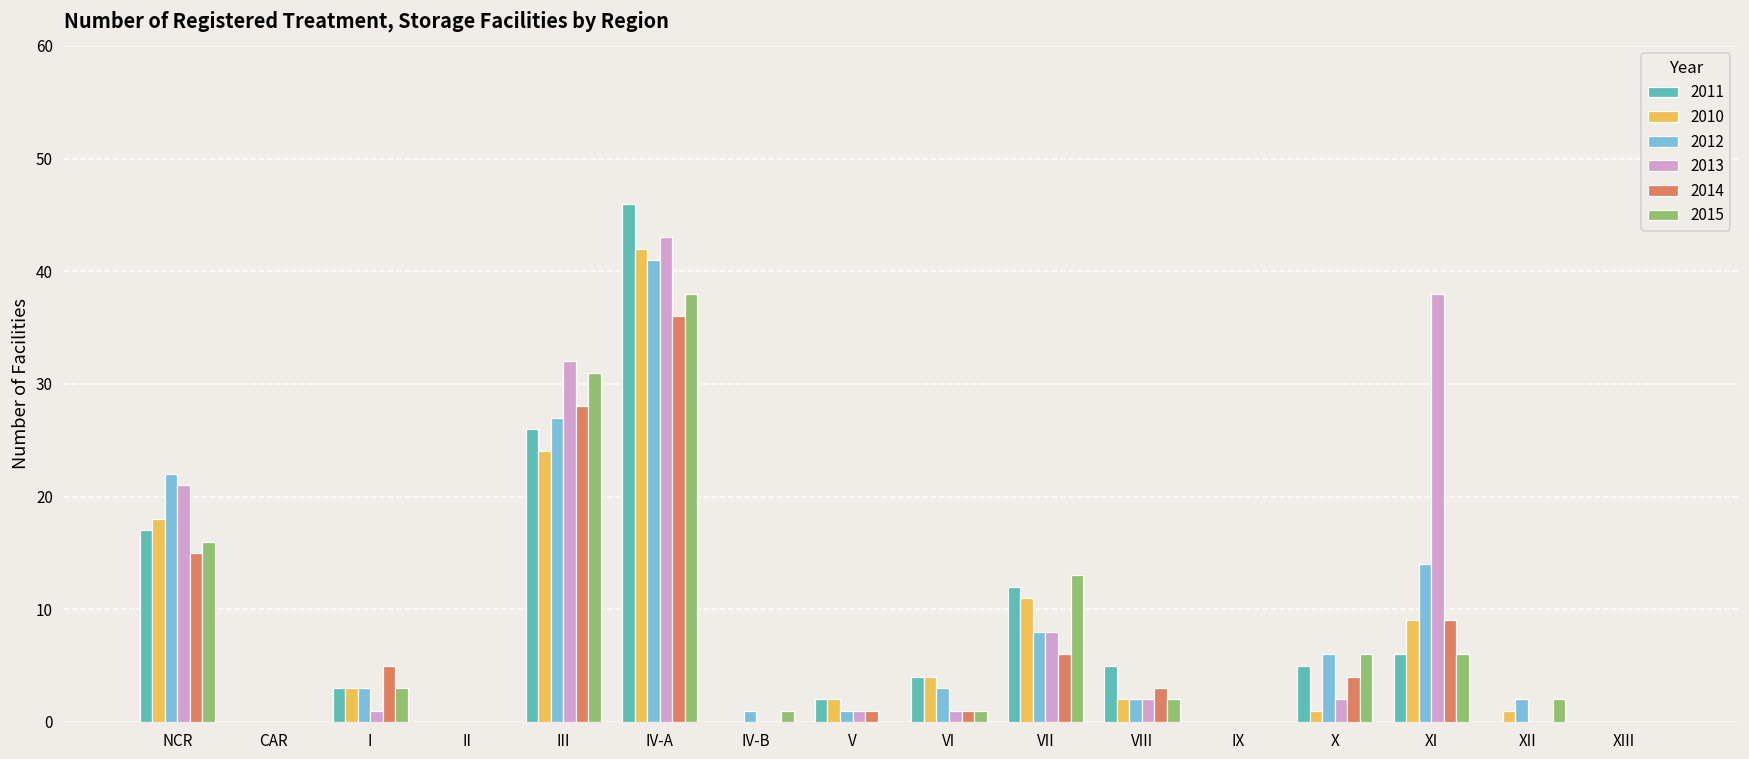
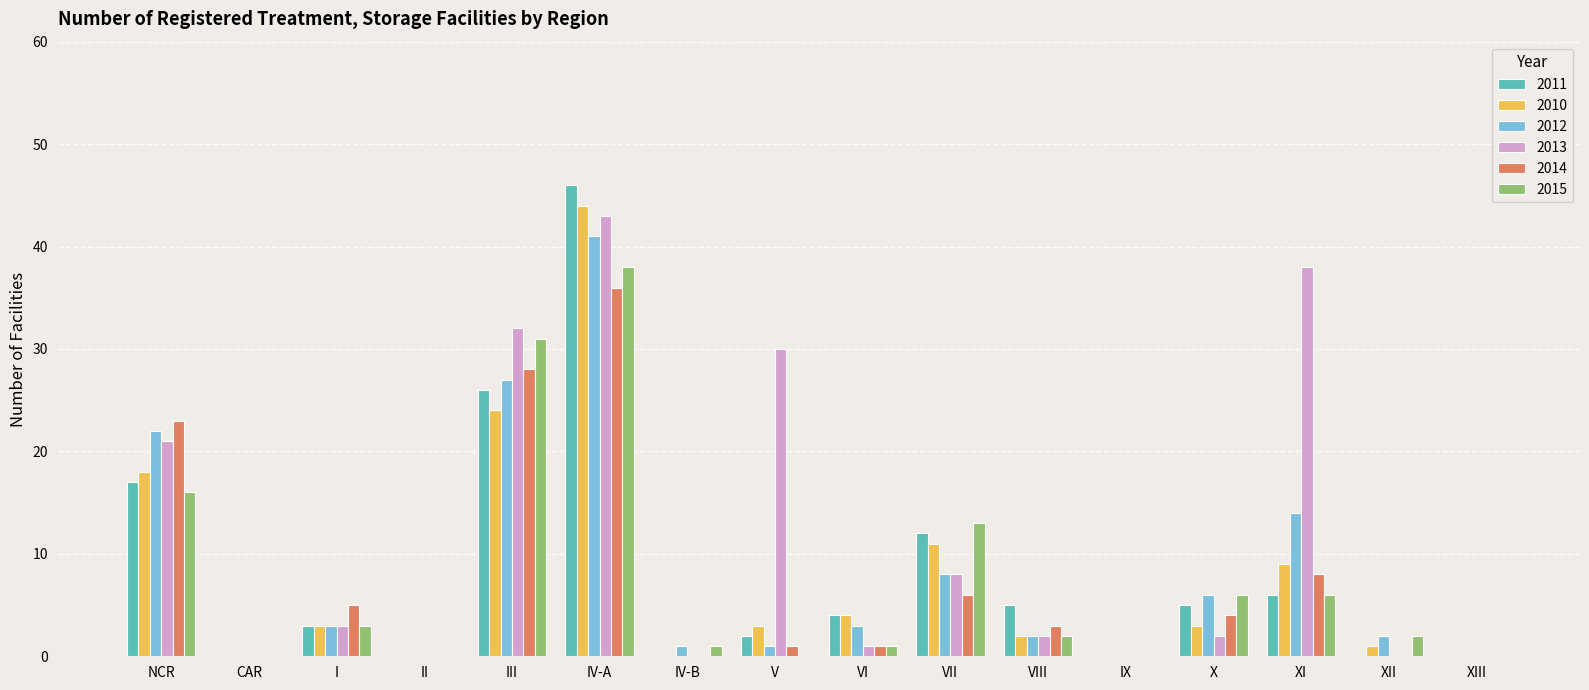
2014, NCR: 15 -> 23
2013, I: 1 -> 3
2010, IV-A: 42 -> 44
2010, V: 2 -> 3
2013, V: 1 -> 30
2010, X: 1 -> 3
2014, XI: 9 -> 8
